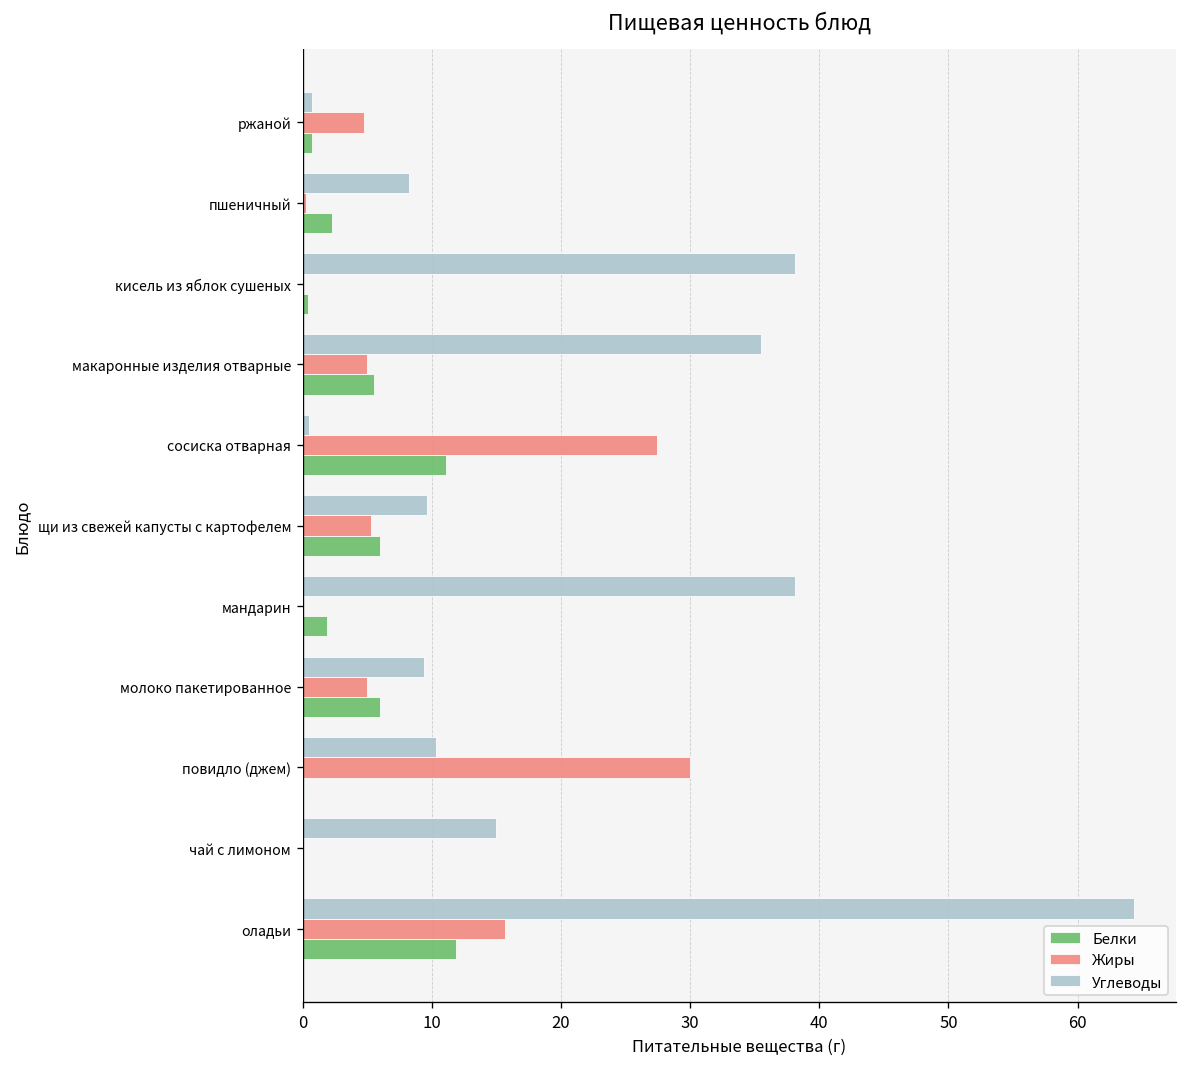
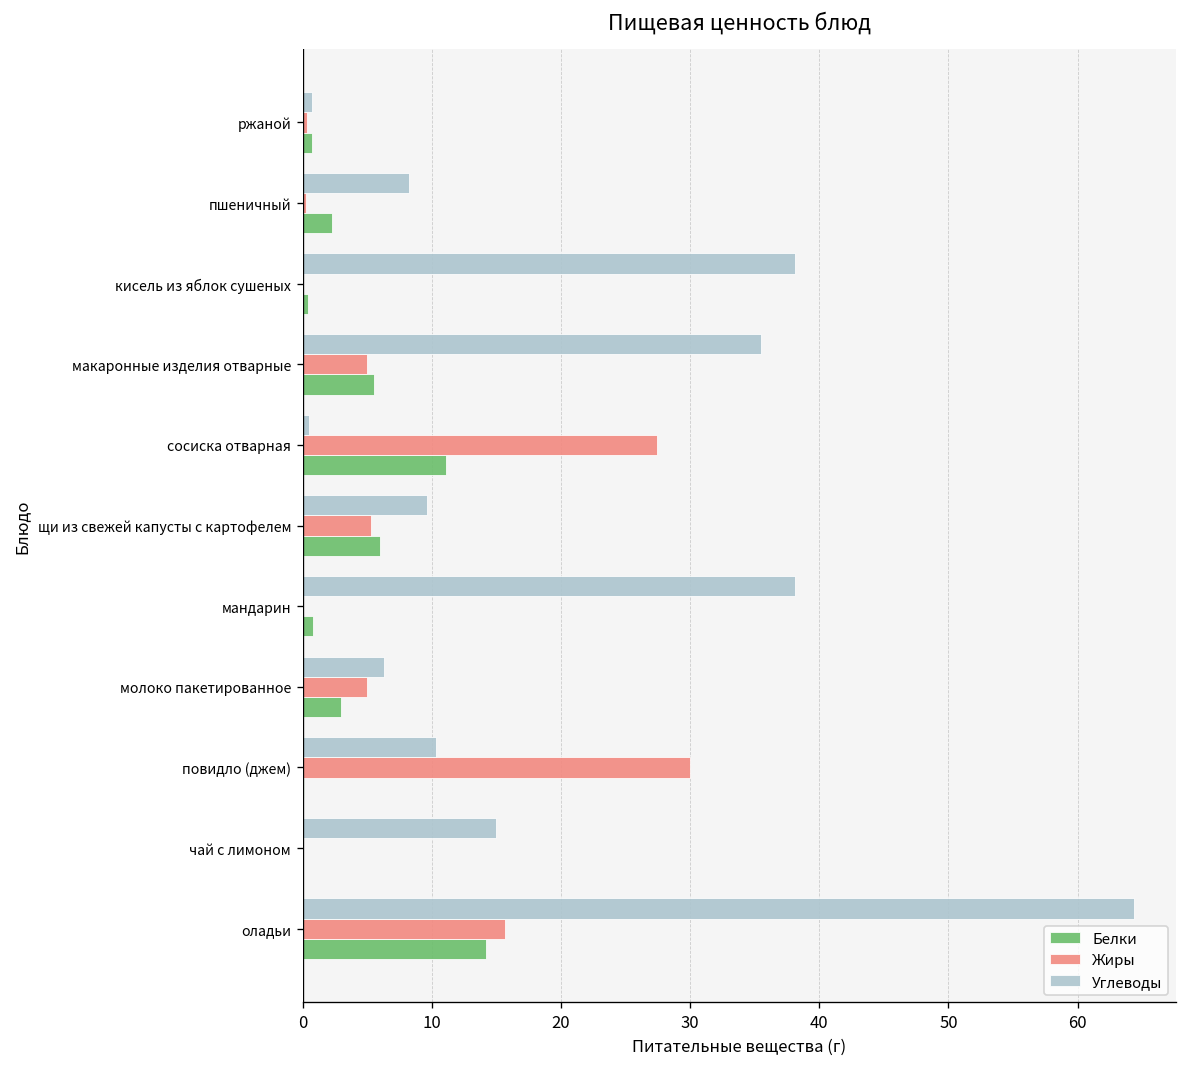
Жиры, ржаной: 4.7 -> 0.4
Белки, мандарин: 1.9 -> 0.8
Углеводы, молоко пакетированное: 9.4 -> 6.3
Белки, молоко пакетированное: 6 -> 3
Белки, оладьи: 11.9 -> 14.2
